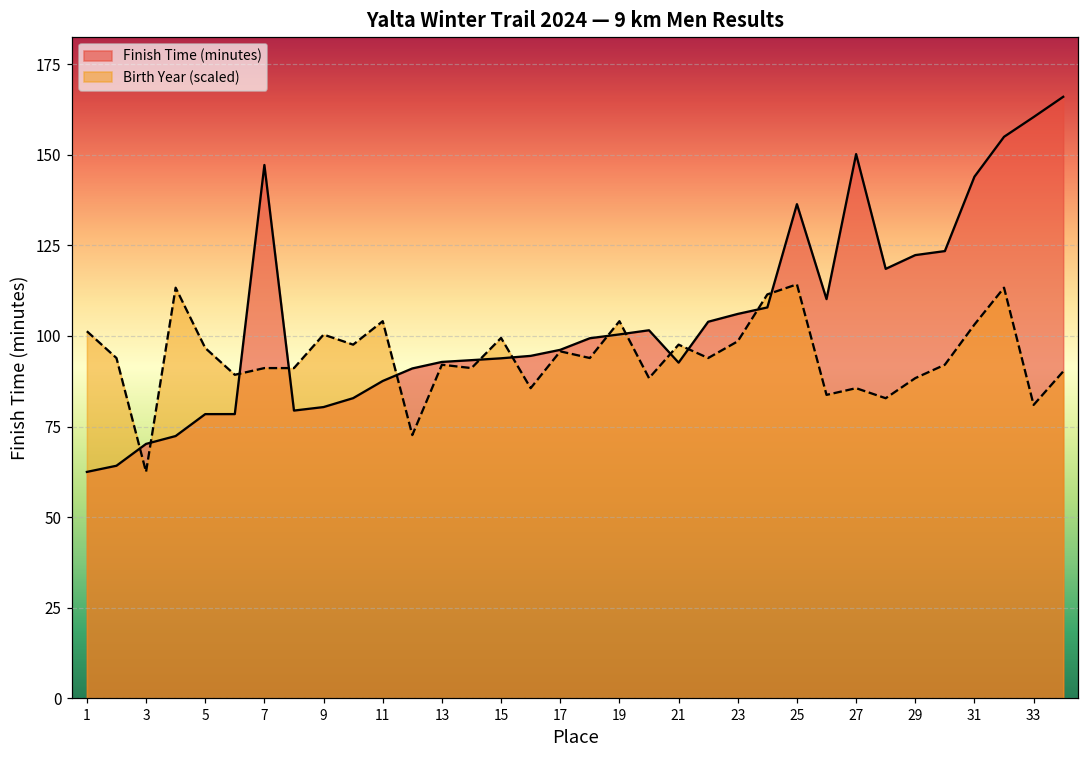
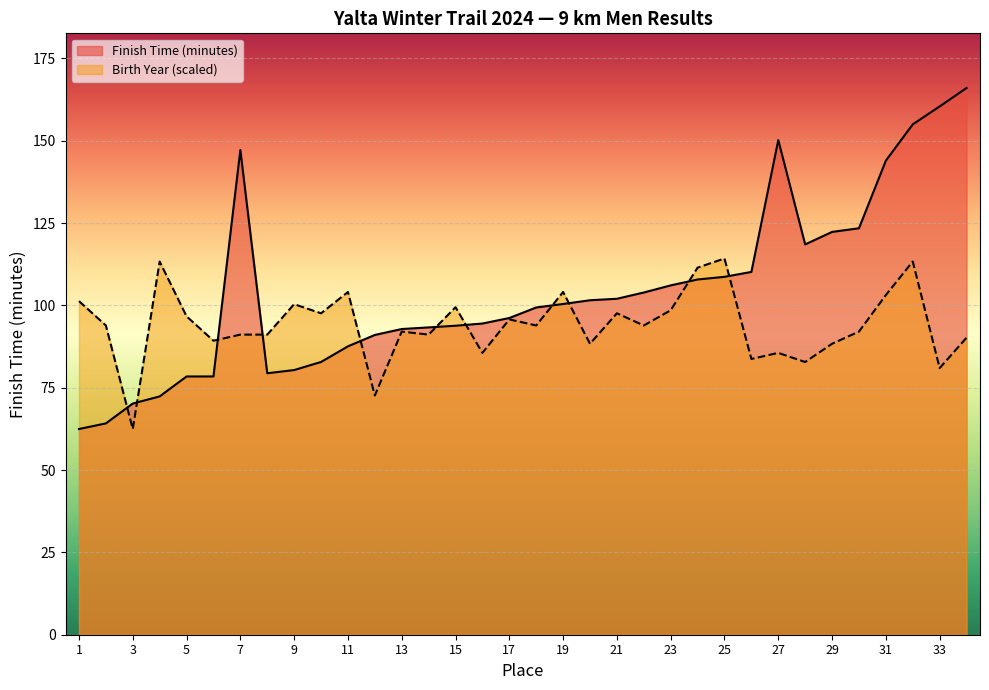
Finish Time (minutes), 21: 93 -> 102
Finish Time (minutes), 25: 136 -> 109
